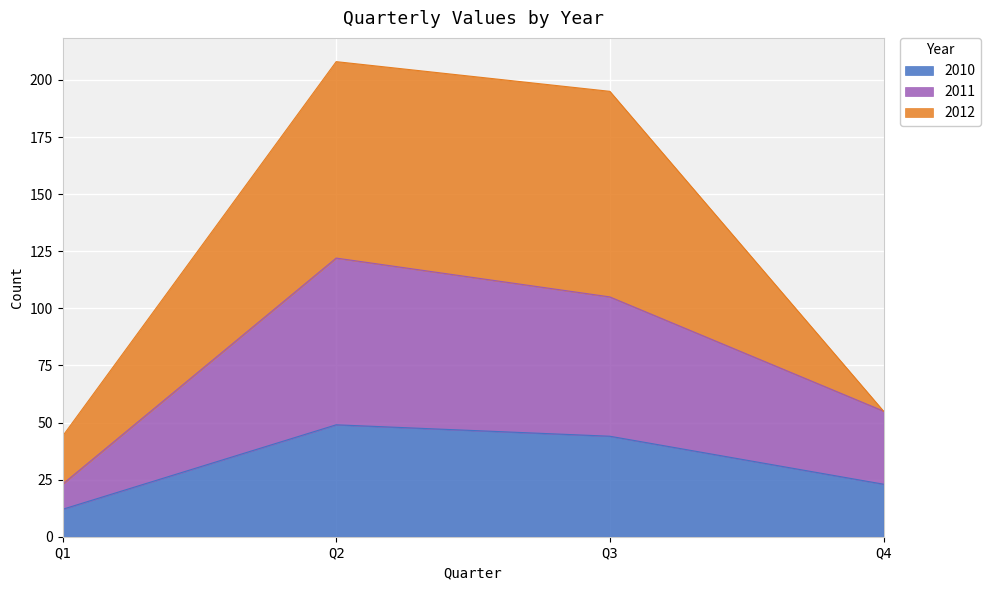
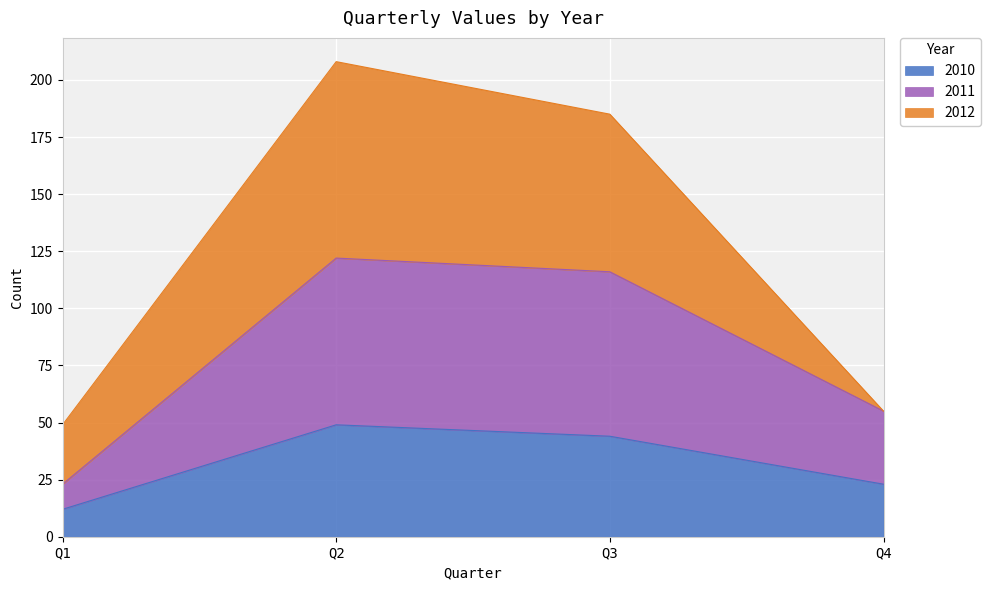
2012, Q1: 21 -> 26
2011, Q3: 61 -> 72
2012, Q3: 90 -> 69
